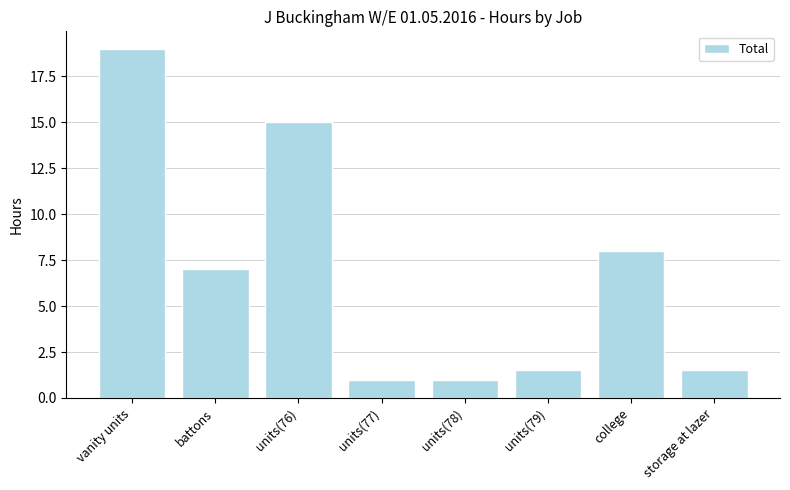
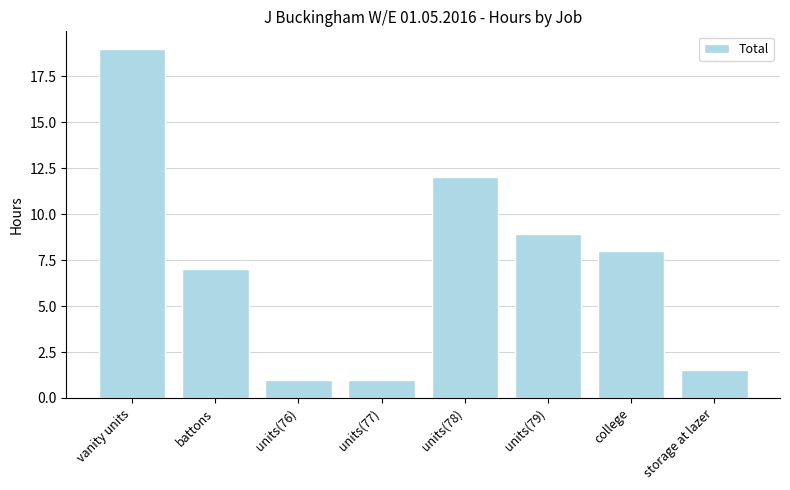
units(76): 15 -> 1
units(78): 1 -> 12
units(79): 1.5 -> 8.9
